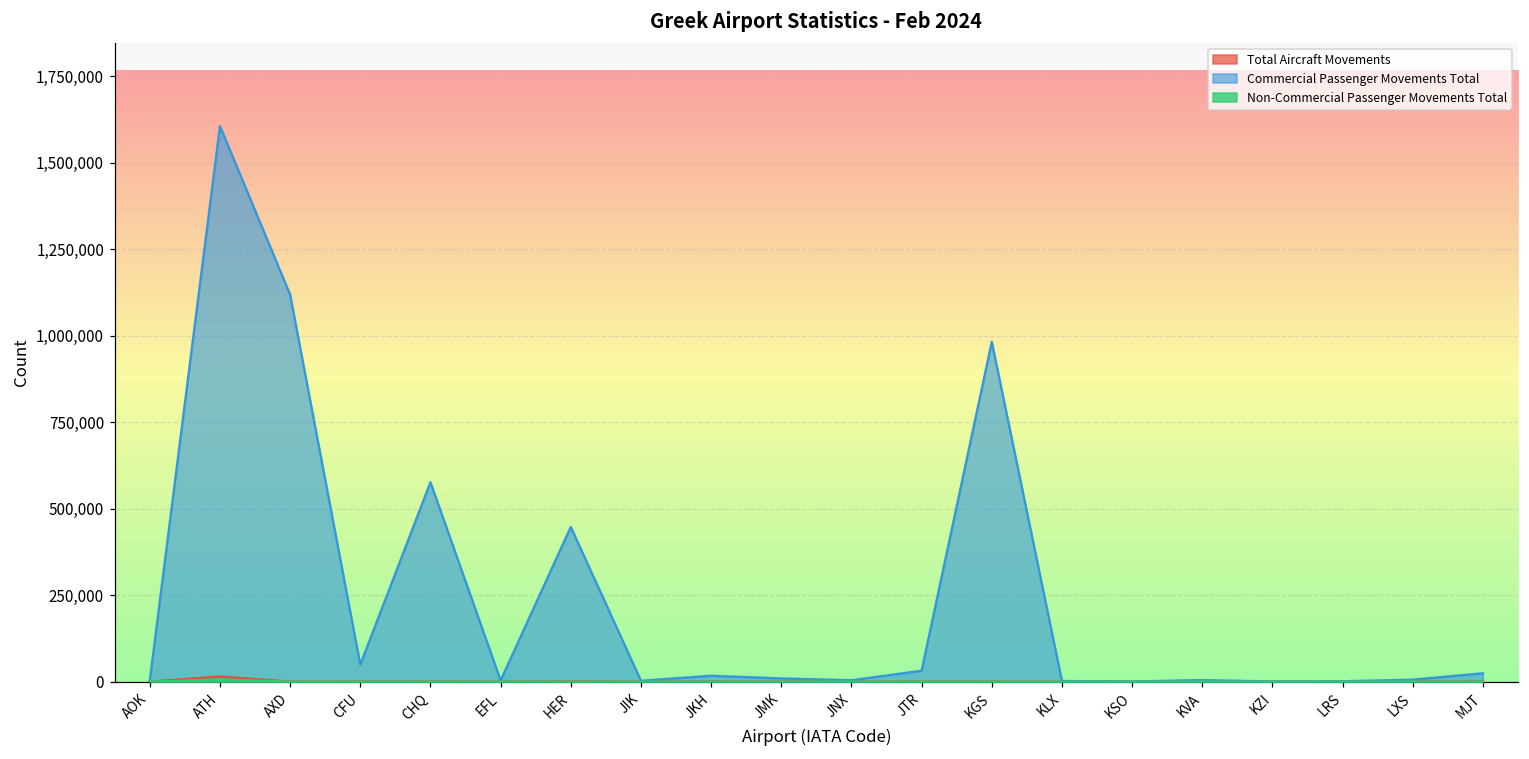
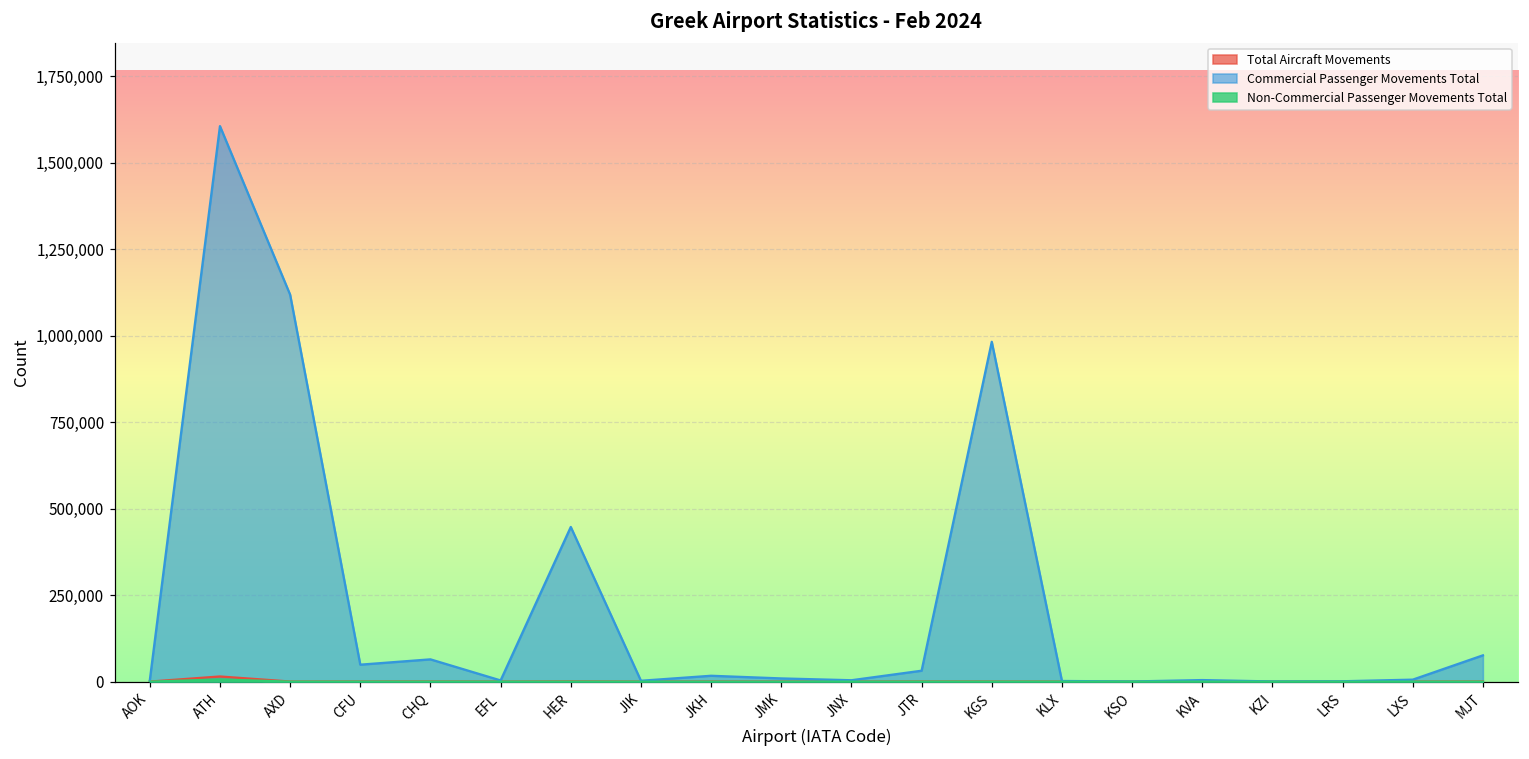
Commercial Passenger Movements Total, CHQ: 580,000 -> 60,000
Commercial Passenger Movements Total, MJT: 20,000 -> 80,000
